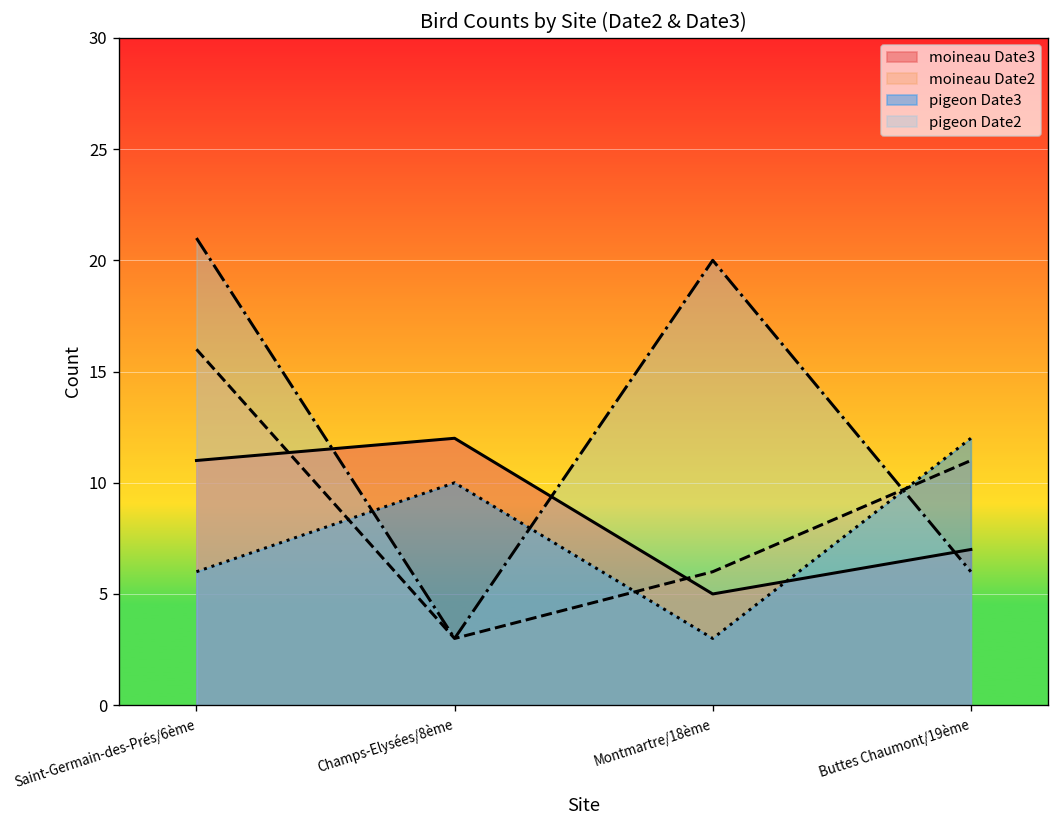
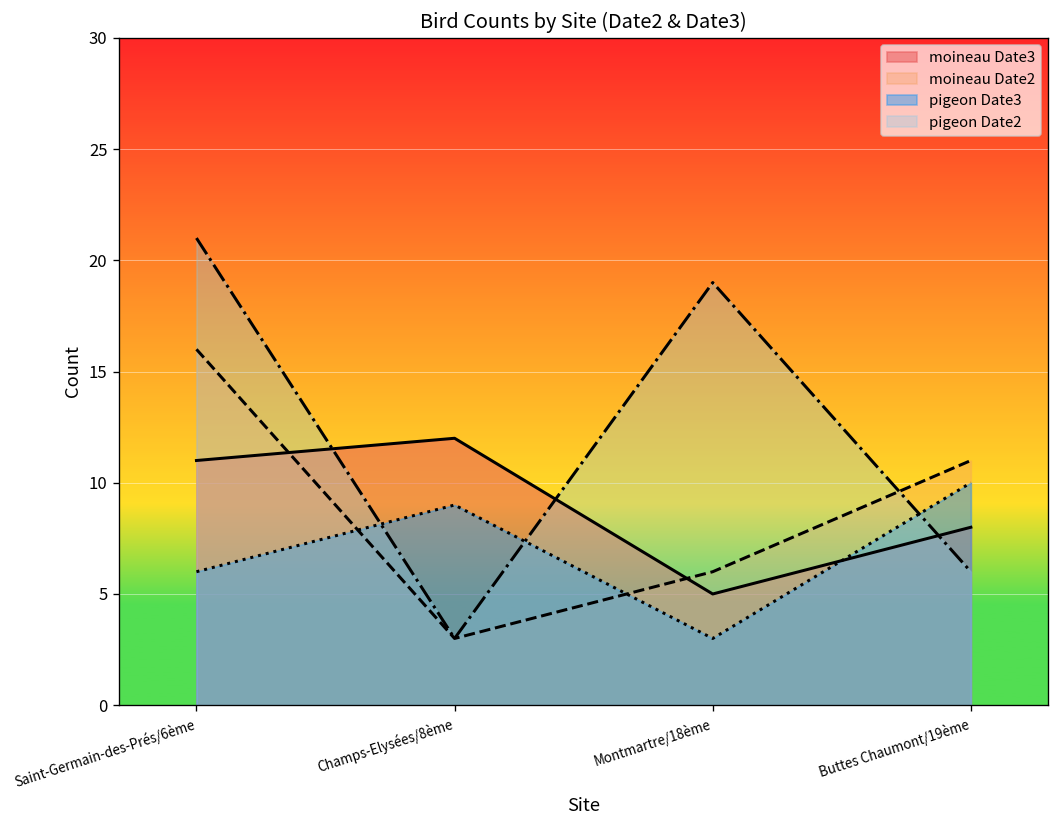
pigeon Date3, Champs-Elysées/8ème: 10 -> 9
pigeon Date2, Montmartre/18ème: 20 -> 19
moineau Date3, Buttes Chaumont/19ème: 7 -> 8
pigeon Date3, Buttes Chaumont/19ème: 12 -> 10
